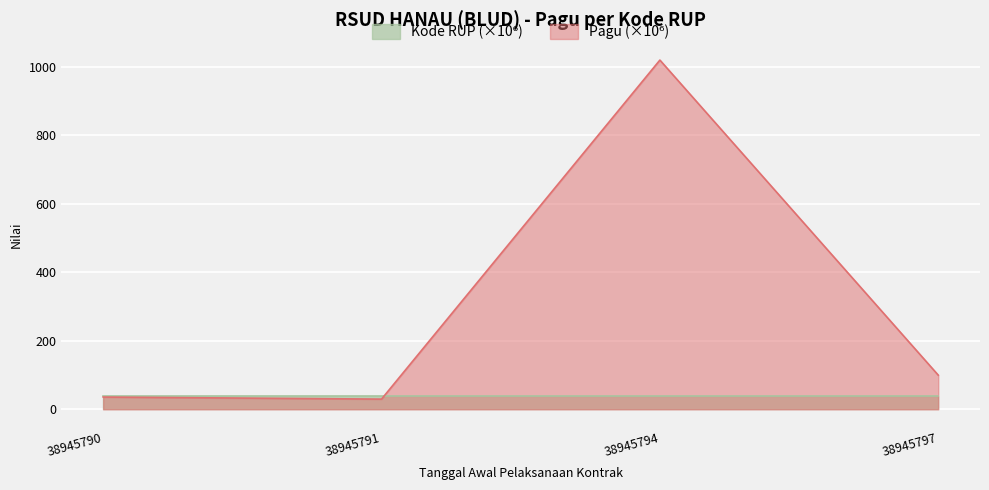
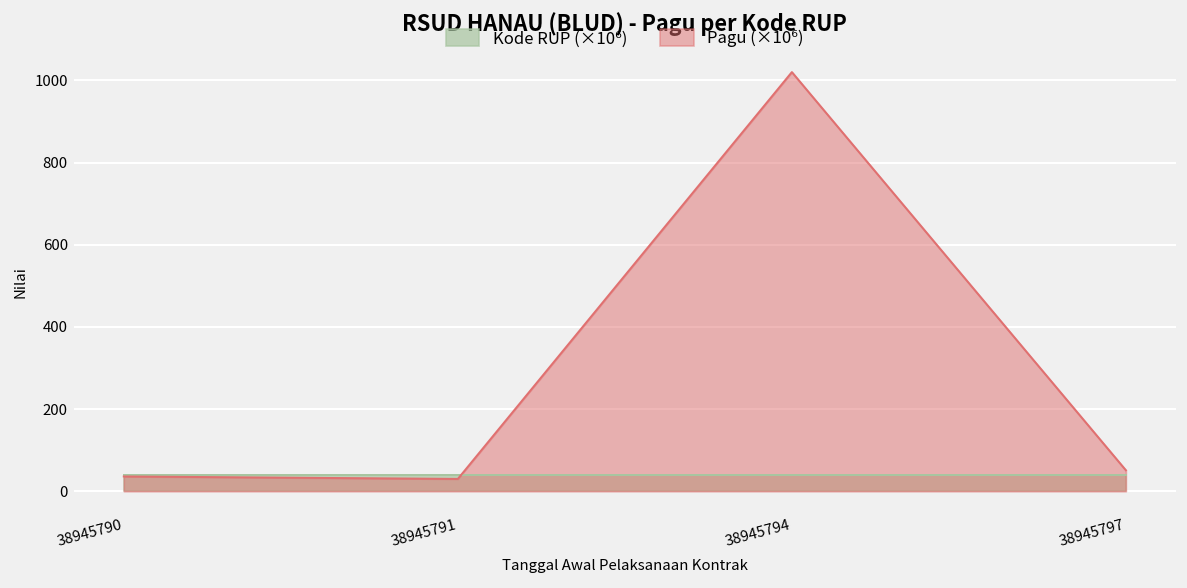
Pagu (×10⁶), 38945797: 100 -> 50
